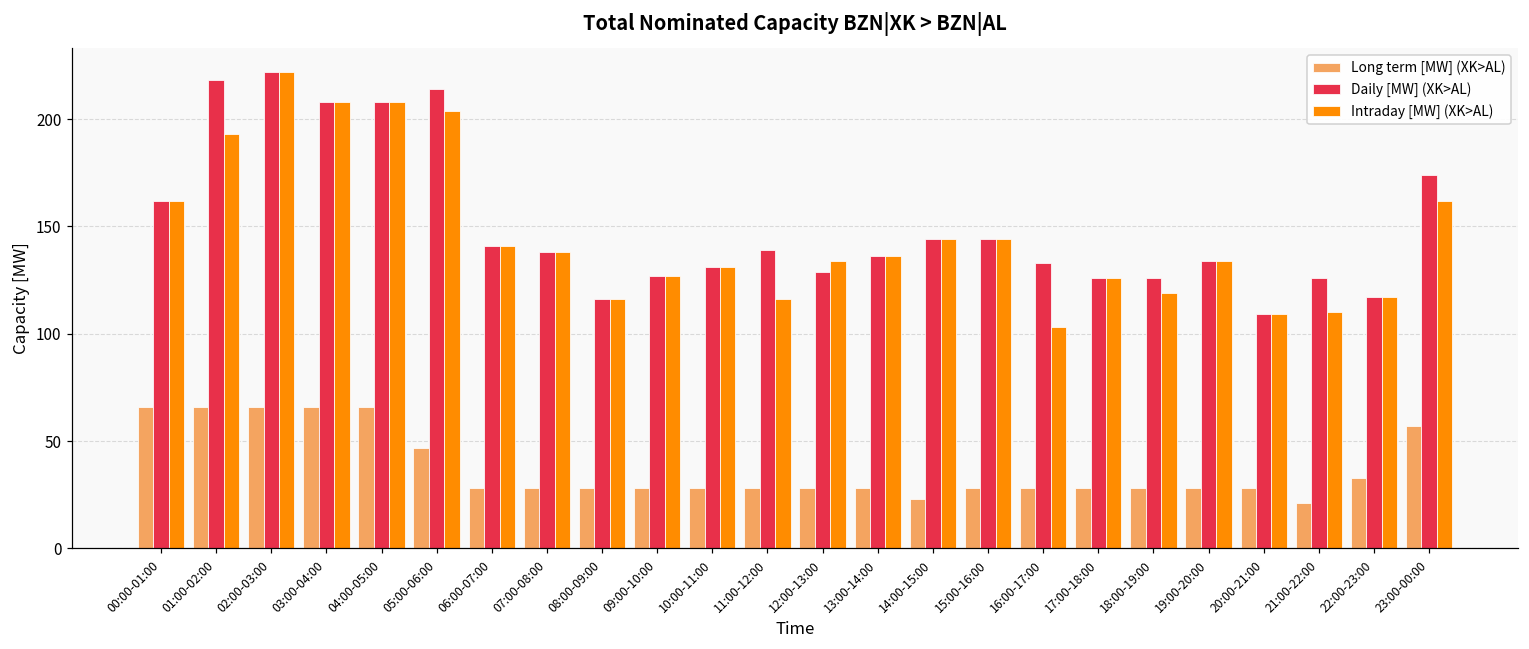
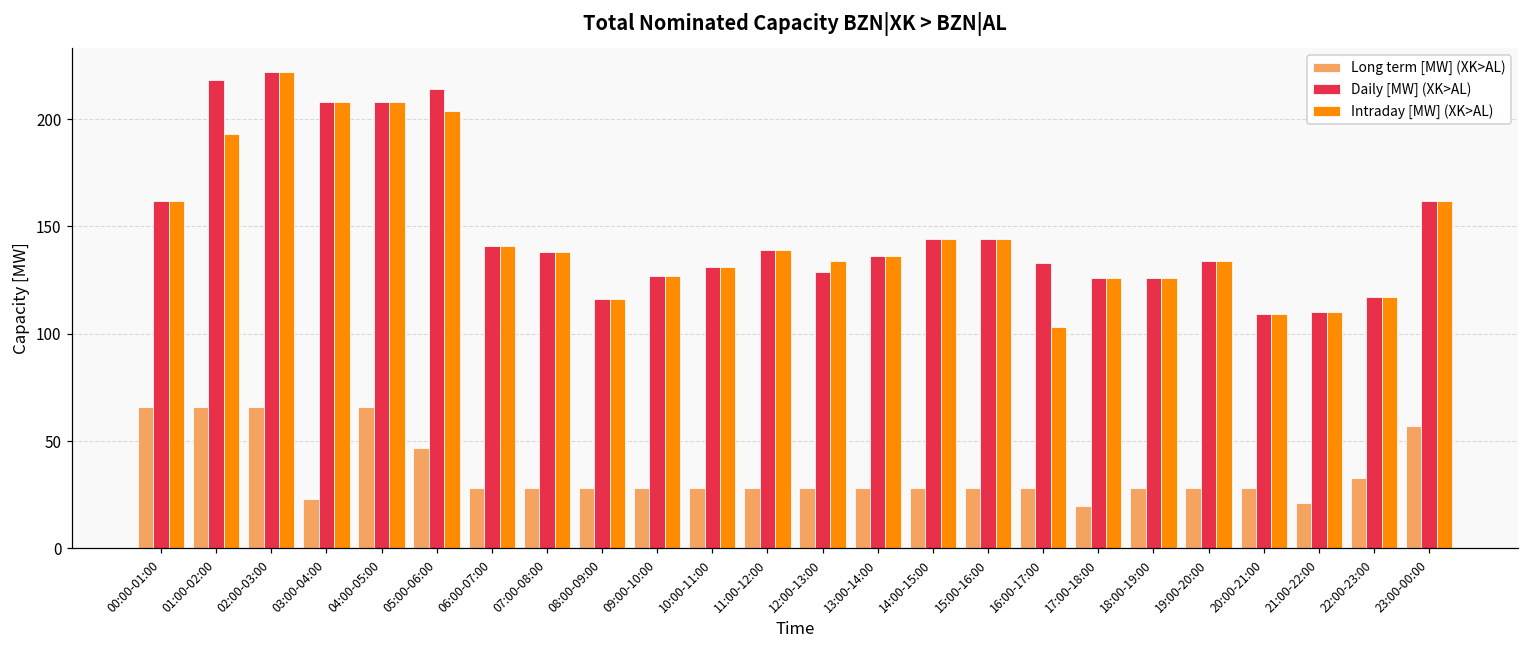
Long term [MW] (XK>AL), 03:00-04:00: 66 -> 23
Intraday [MW] (XK>AL), 11:00-12:00: 116 -> 139
Long term [MW] (XK>AL), 14:00-15:00: 23 -> 28
Long term [MW] (XK>AL), 17:00-18:00: 28 -> 20
Intraday [MW] (XK>AL), 18:00-19:00: 119 -> 126
Daily [MW] (XK>AL), 21:00-22:00: 126 -> 110
Daily [MW] (XK>AL), 23:00-00:00: 174 -> 162
